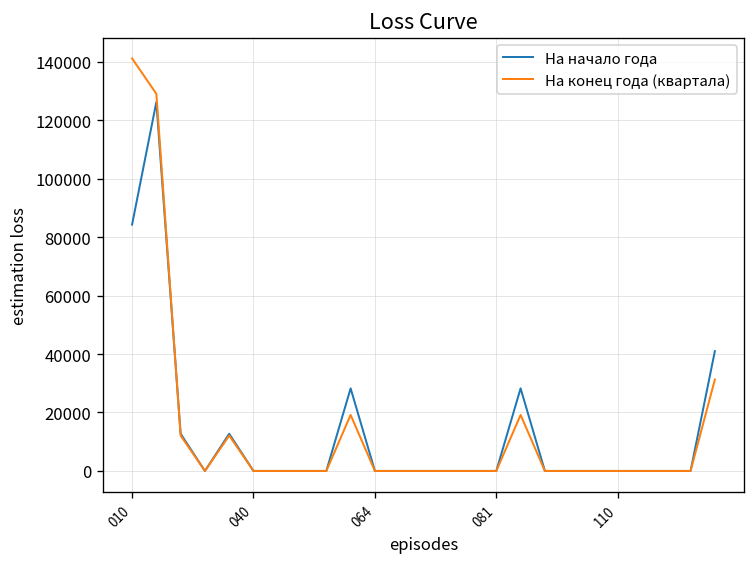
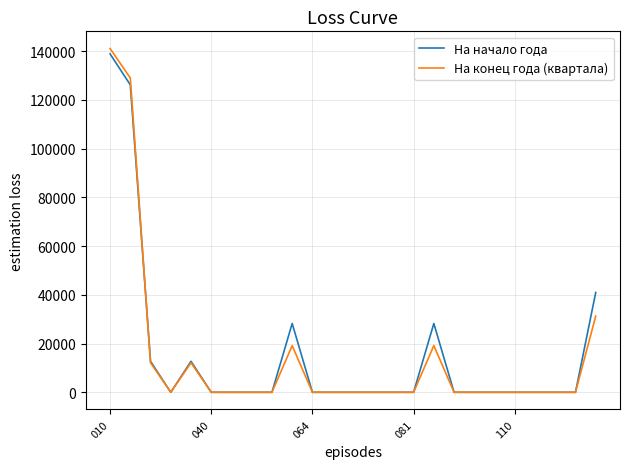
На начало года, 010: 84000 -> 139000
